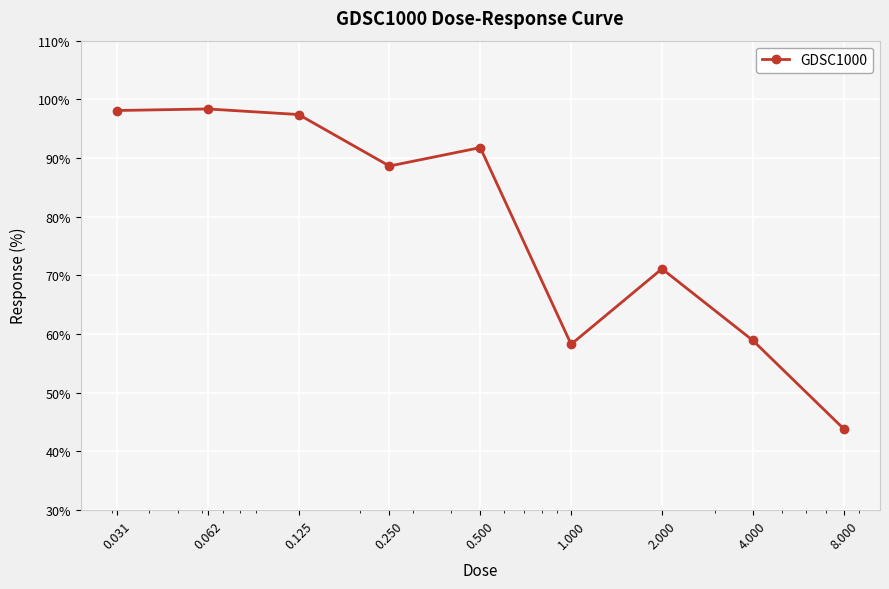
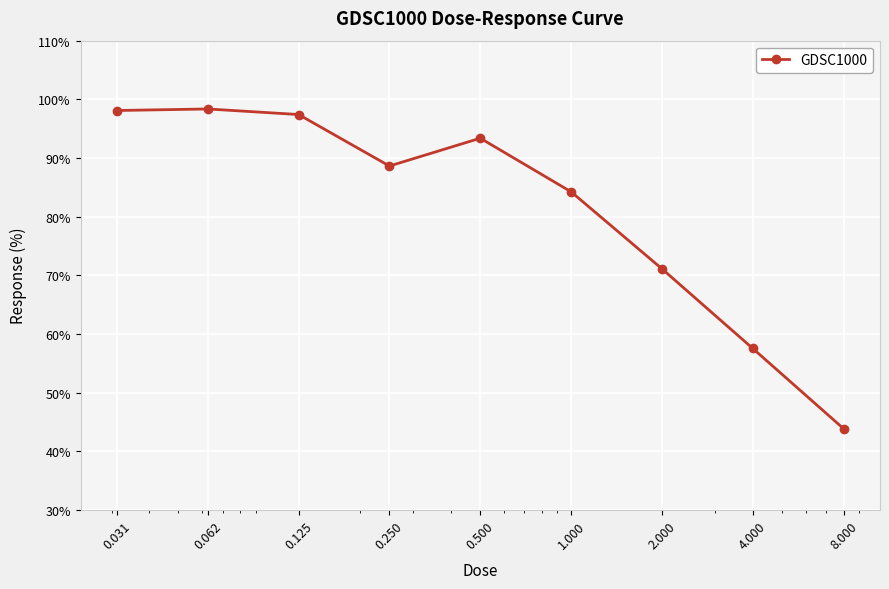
0.500: 92% -> 93%
1.000: 58% -> 84%
4.000: 59% -> 58%
